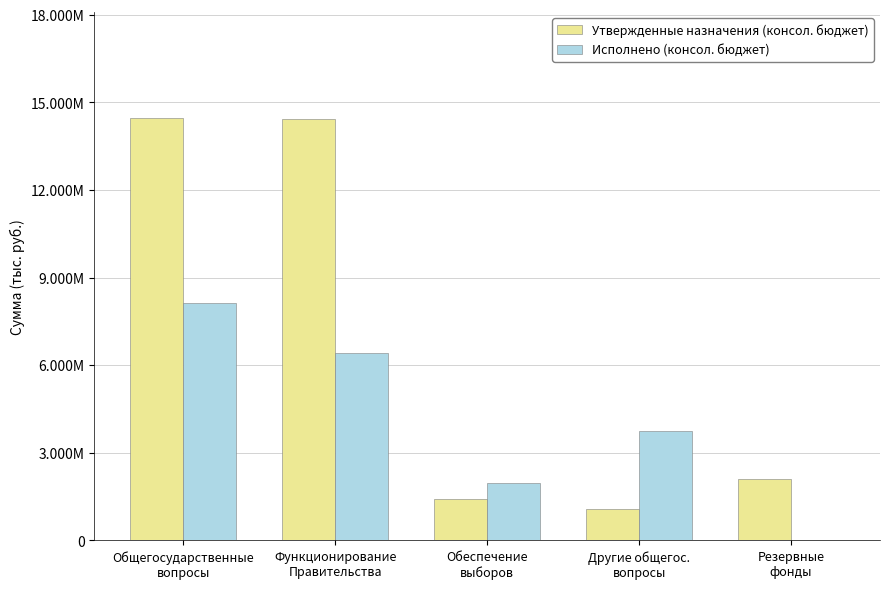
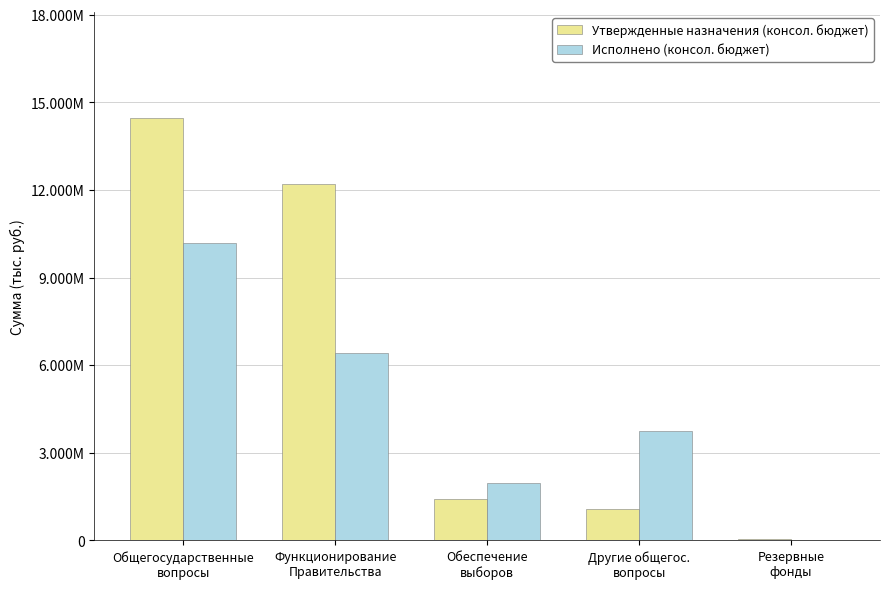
Исполнено (консол. бюджет), Общегосударственные вопросы: 8100000 -> 10200000
Утвержденные назначения (консол. бюджет), Функционирование Правительства: 14400000 -> 12200000
Утвержденные назначения (консол. бюджет), Резервные фонды: 2100000 -> 0
